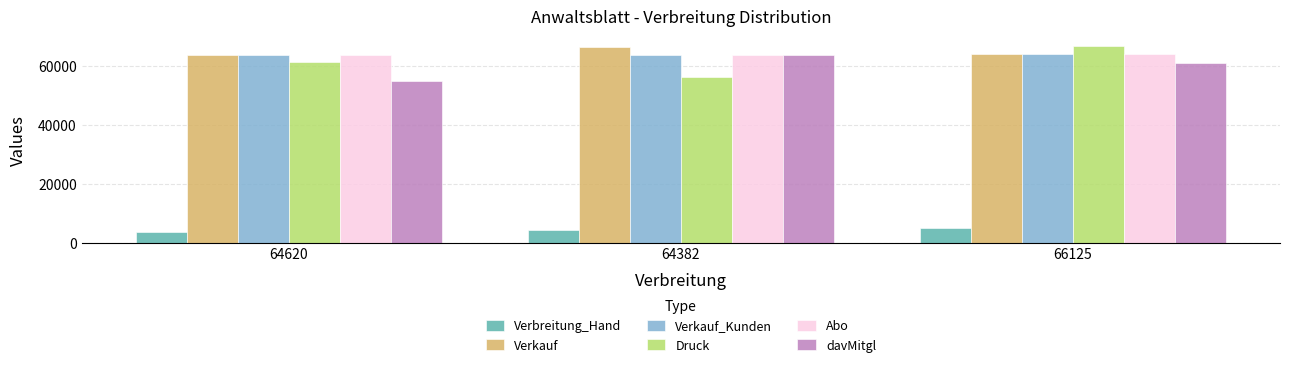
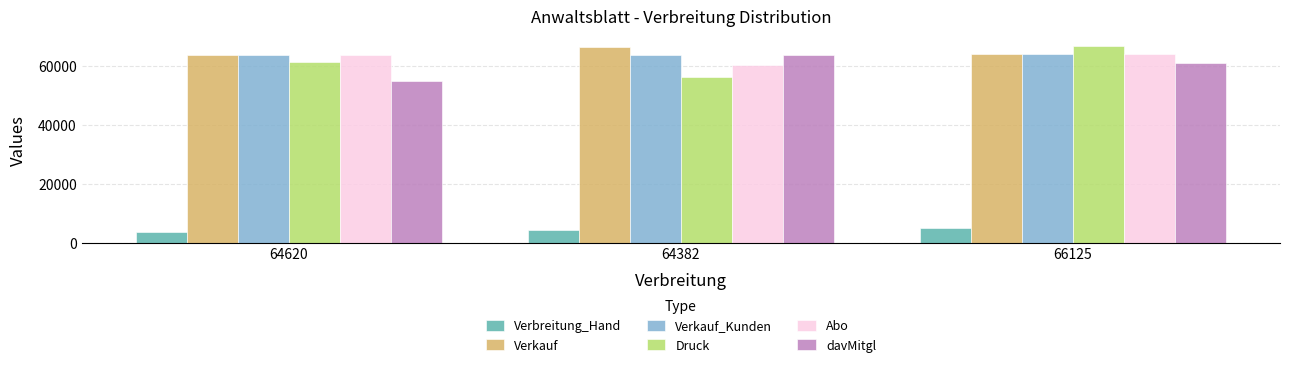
Abo, 64382: 64000 -> 60000
